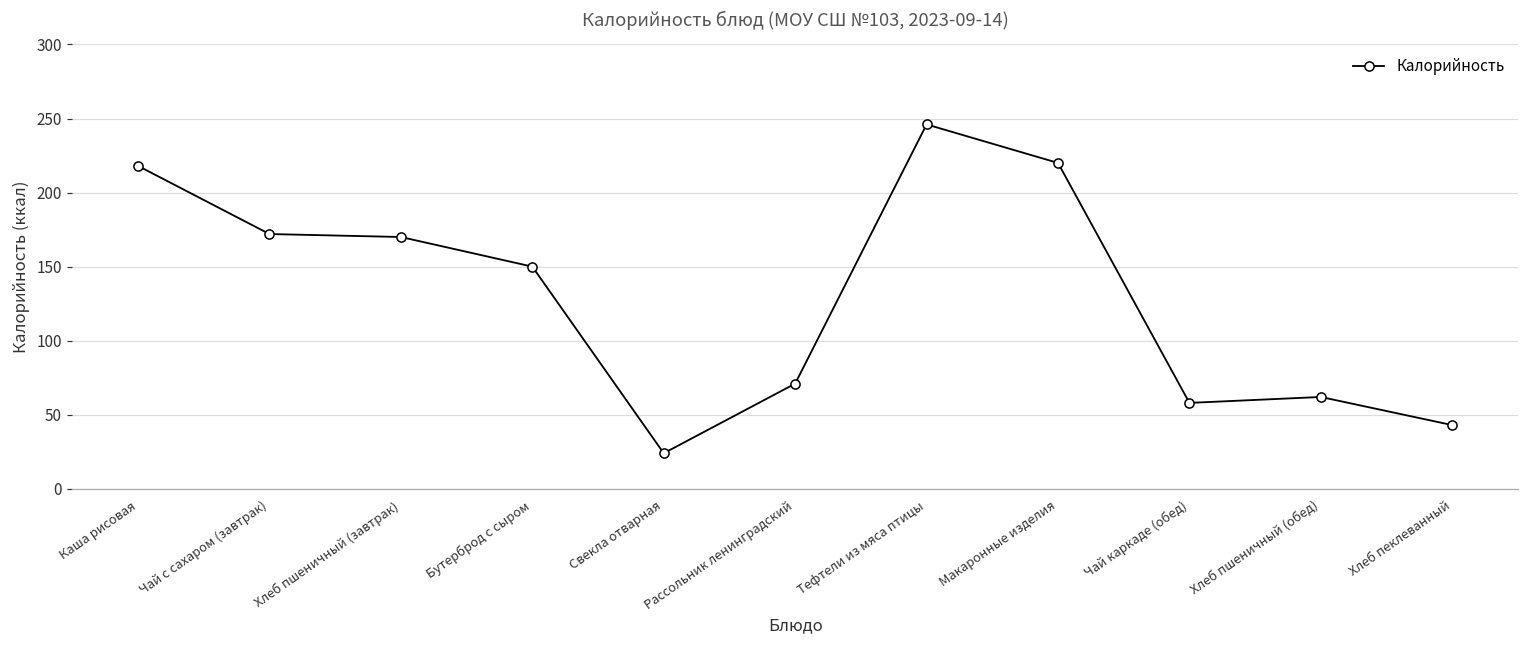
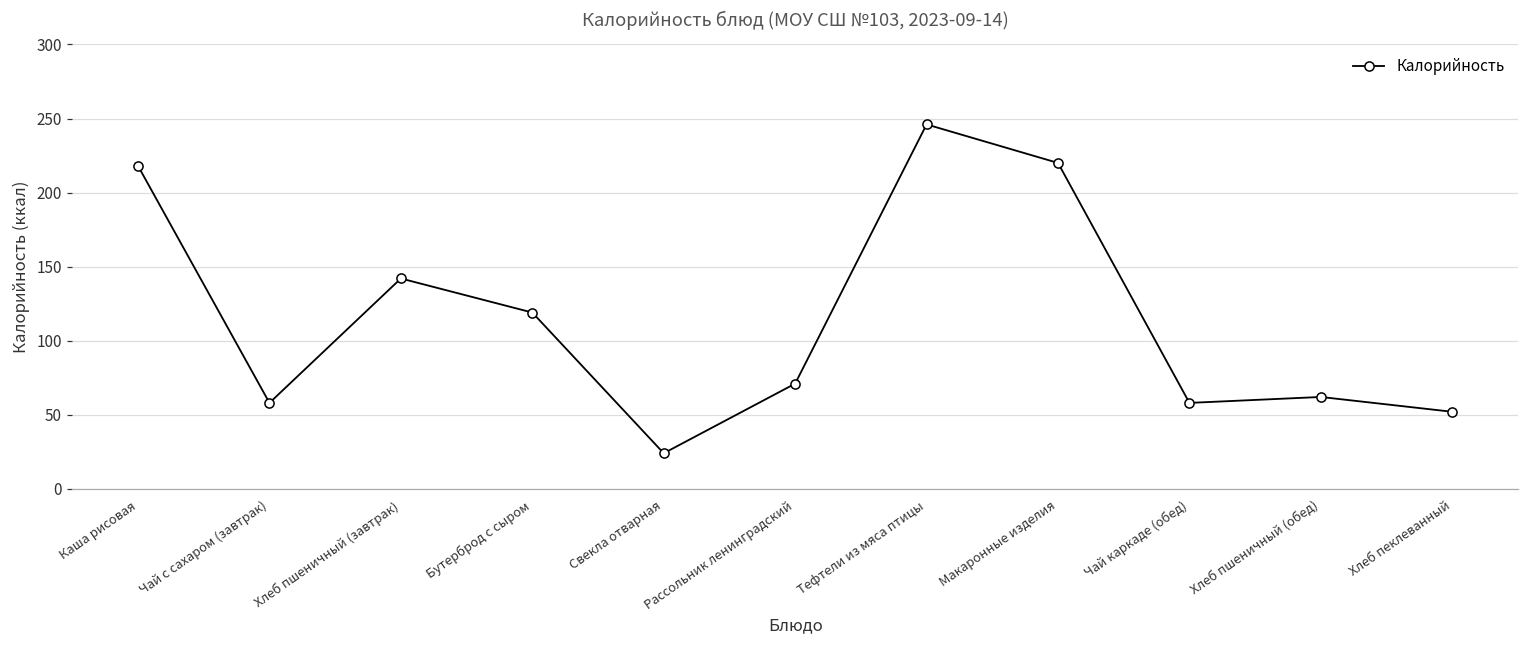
Чай с сахаром (завтрак): 172 -> 58
Хлеб пшеничный (завтрак): 170 -> 142
Бутерброд с сыром: 150 -> 119
Хлеб пеклеванный: 43 -> 52
